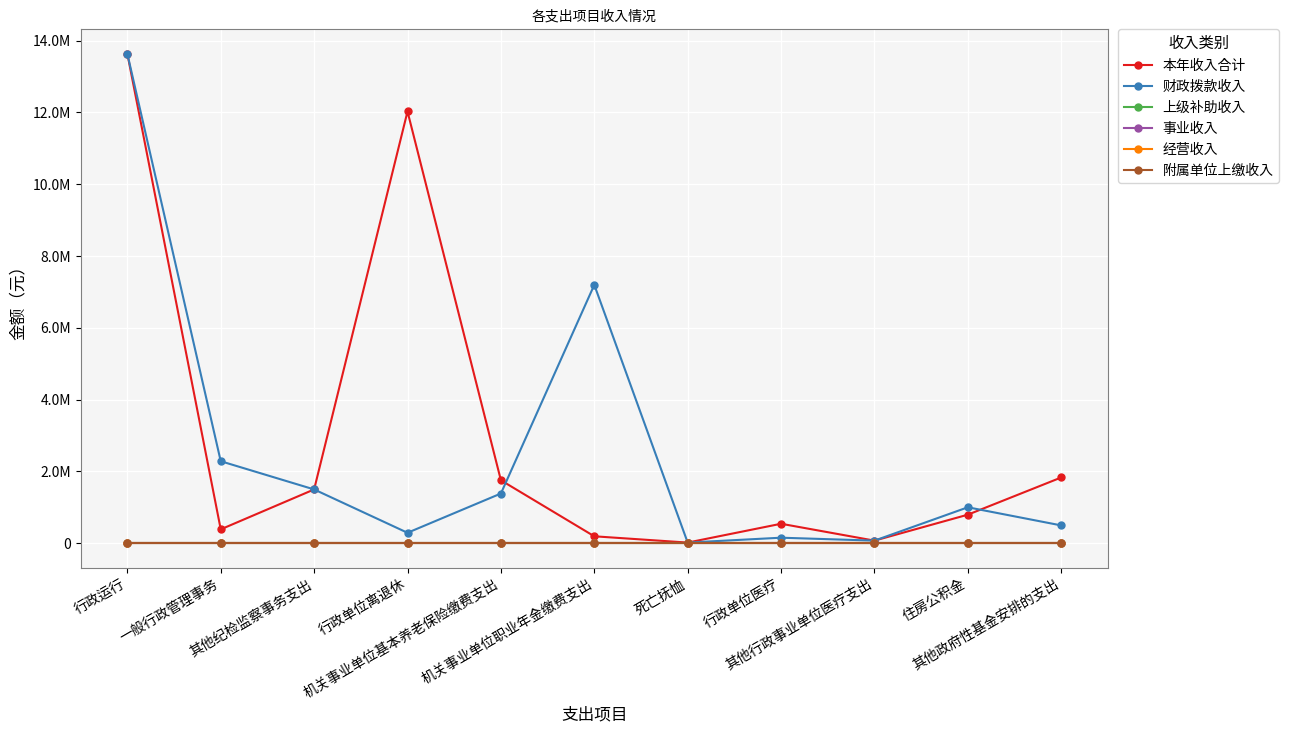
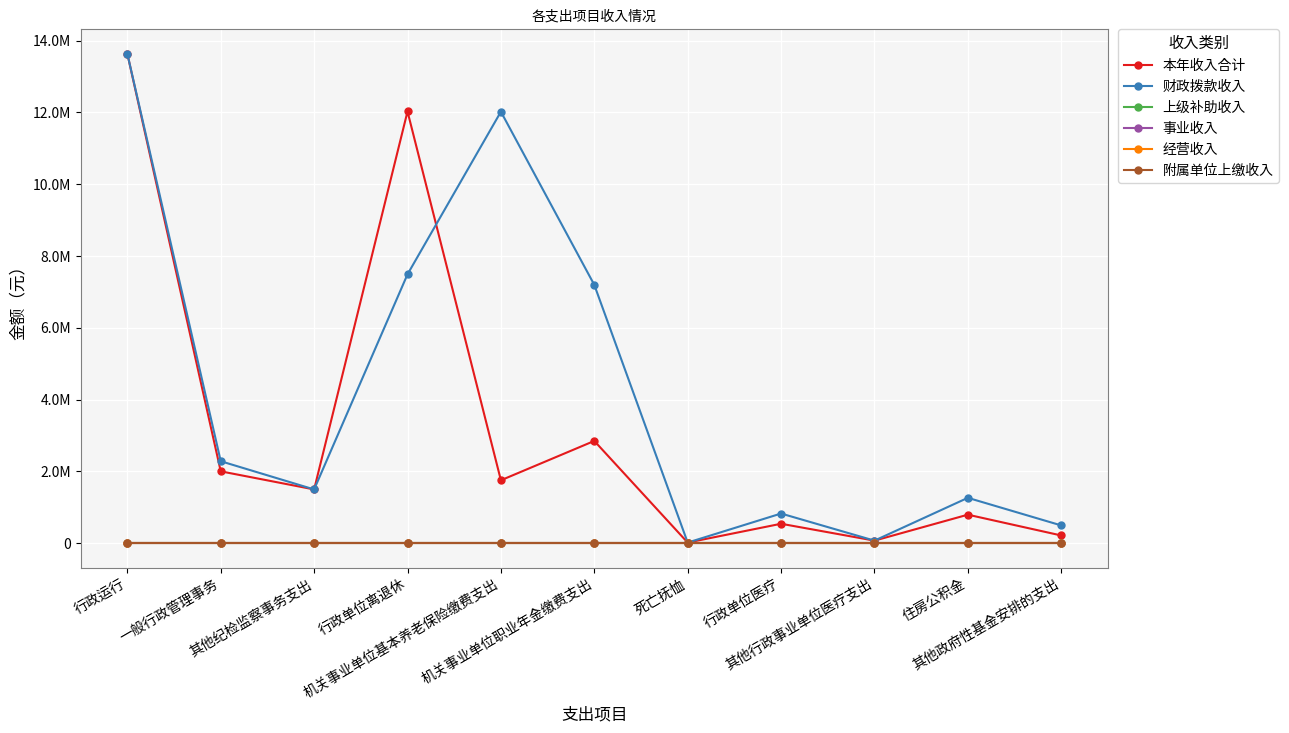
本年收入合计, 一般行政管理事务: 400000 -> 2000000
财政拨款收入, 行政单位离退休: 300000 -> 7500000
财政拨款收入, 机关事业单位基本养老保险缴费支出: 1400000 -> 12000000
本年收入合计, 机关事业单位职业年金缴费支出: 200000 -> 2800000
财政拨款收入, 行政单位医疗: 200000 -> 800000
财政拨款收入, 住房公积金: 1000000 -> 1300000
本年收入合计, 其他政府性基金安排的支出: 1800000 -> 200000
